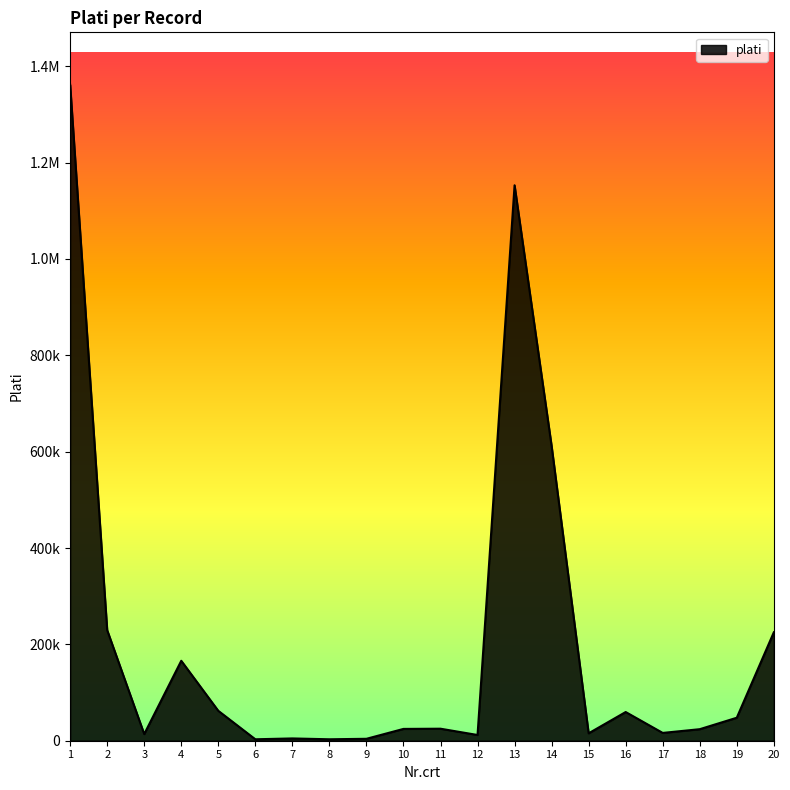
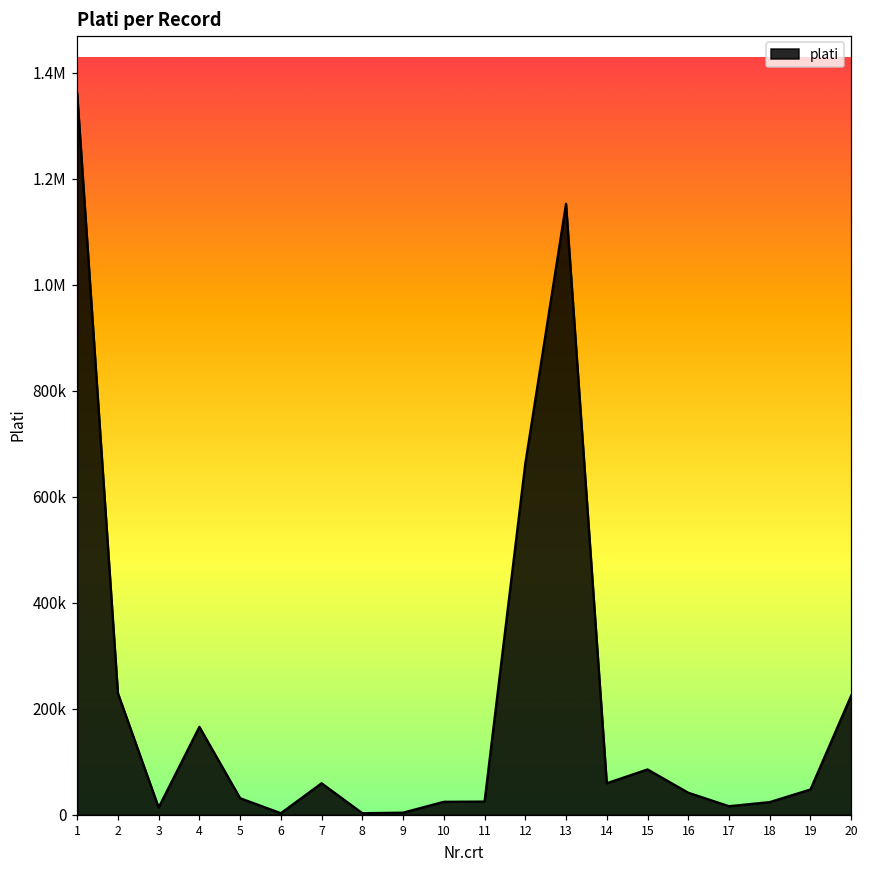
5: 60000 -> 30000
7: 0 -> 60000
12: 10000 -> 660000
14: 610000 -> 60000
15: 20000 -> 90000
16: 60000 -> 40000
